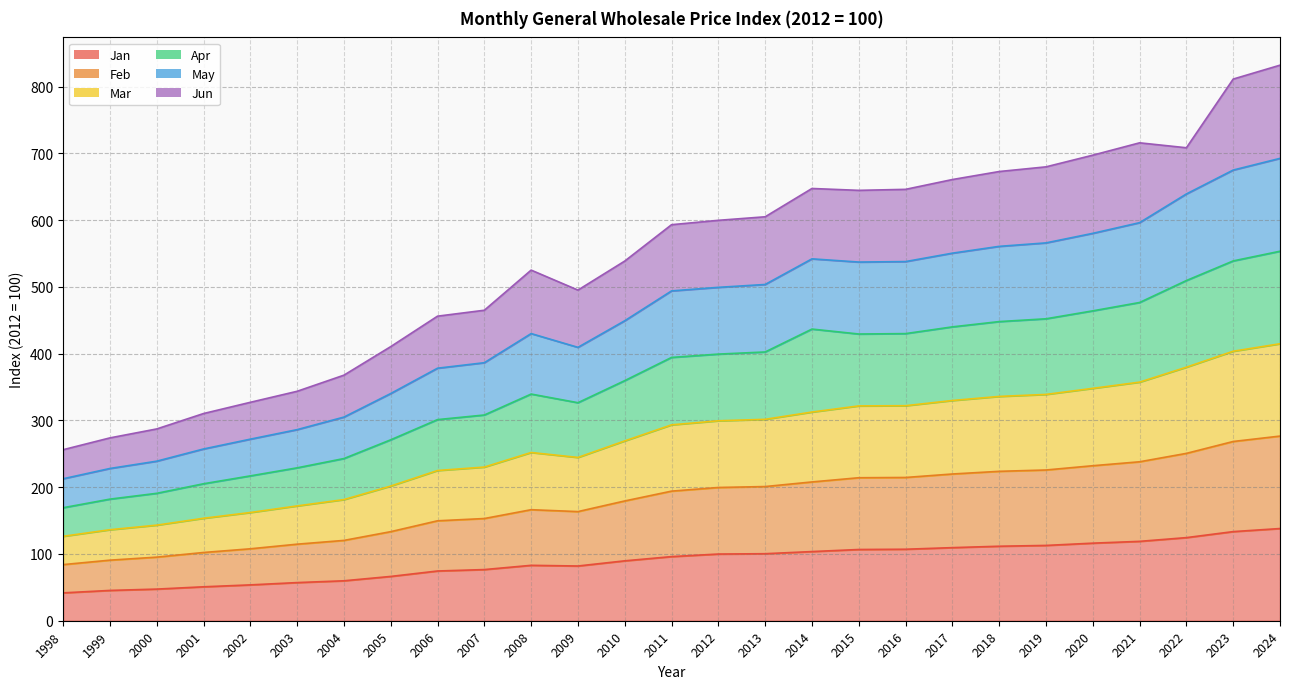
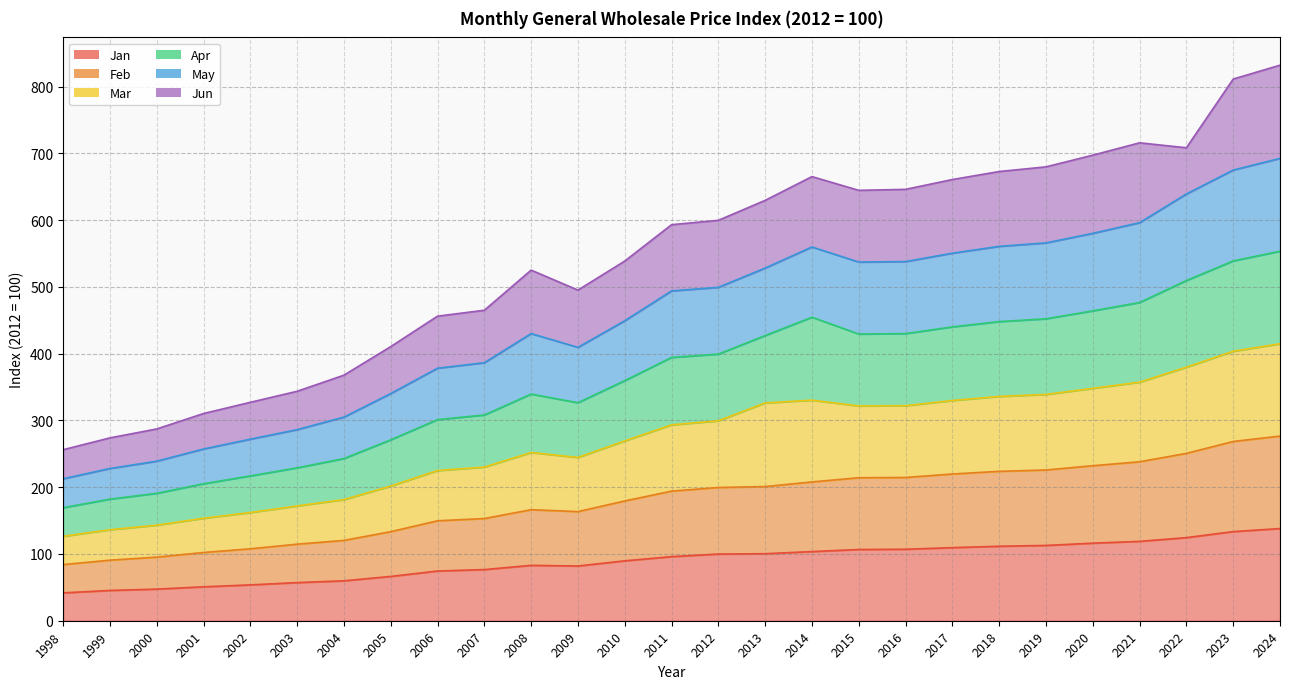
Mar, 2013: 100 -> 130
Mar, 2014: 100 -> 120
